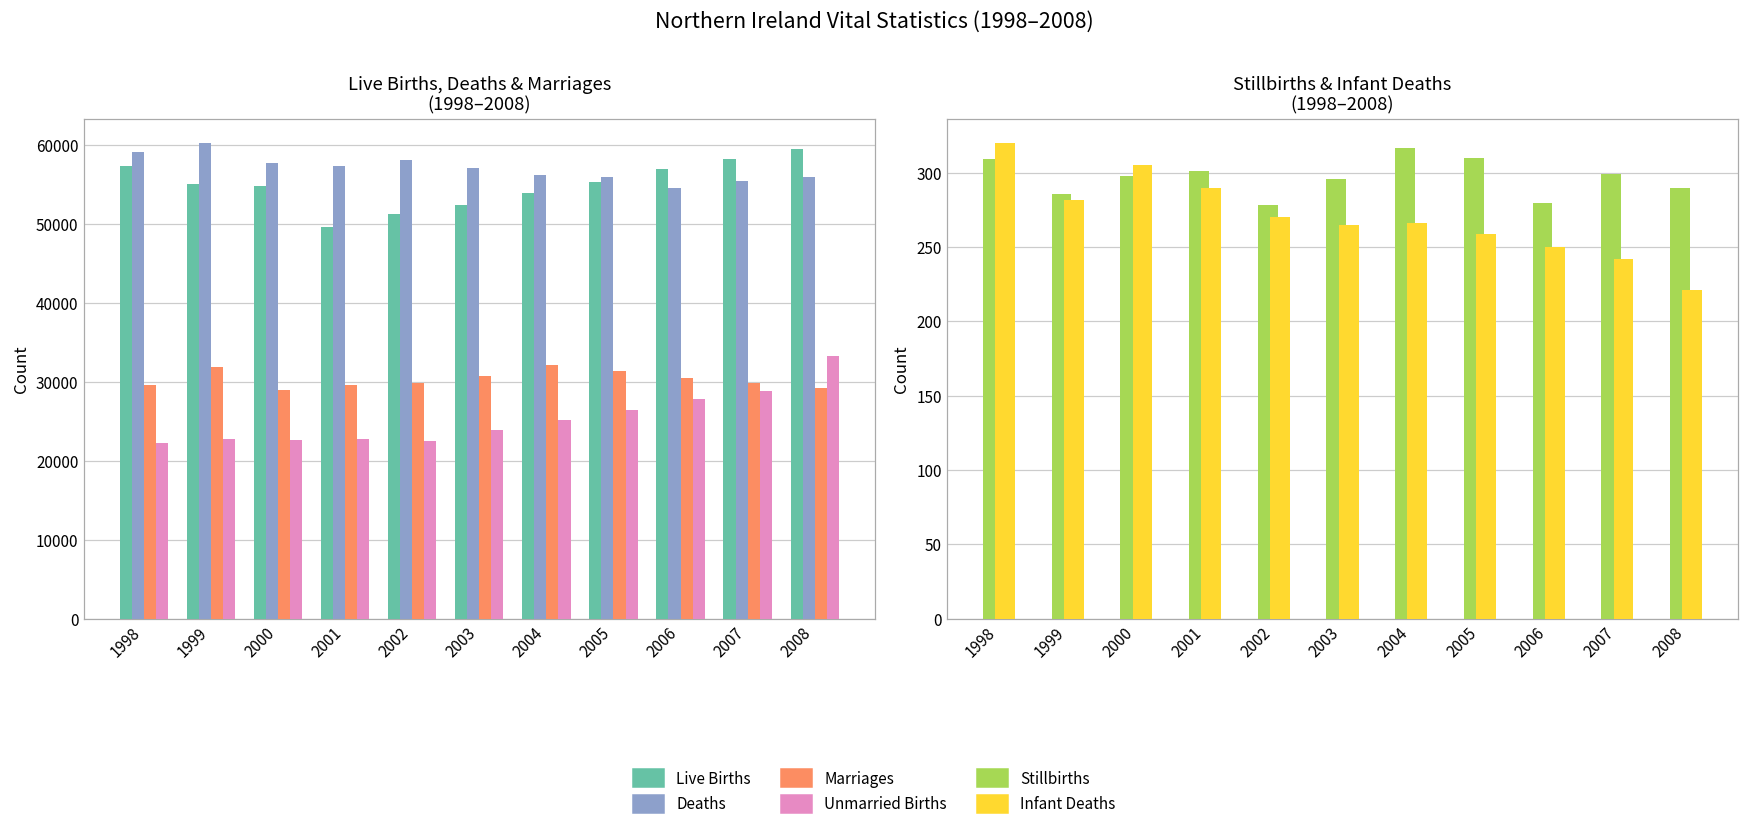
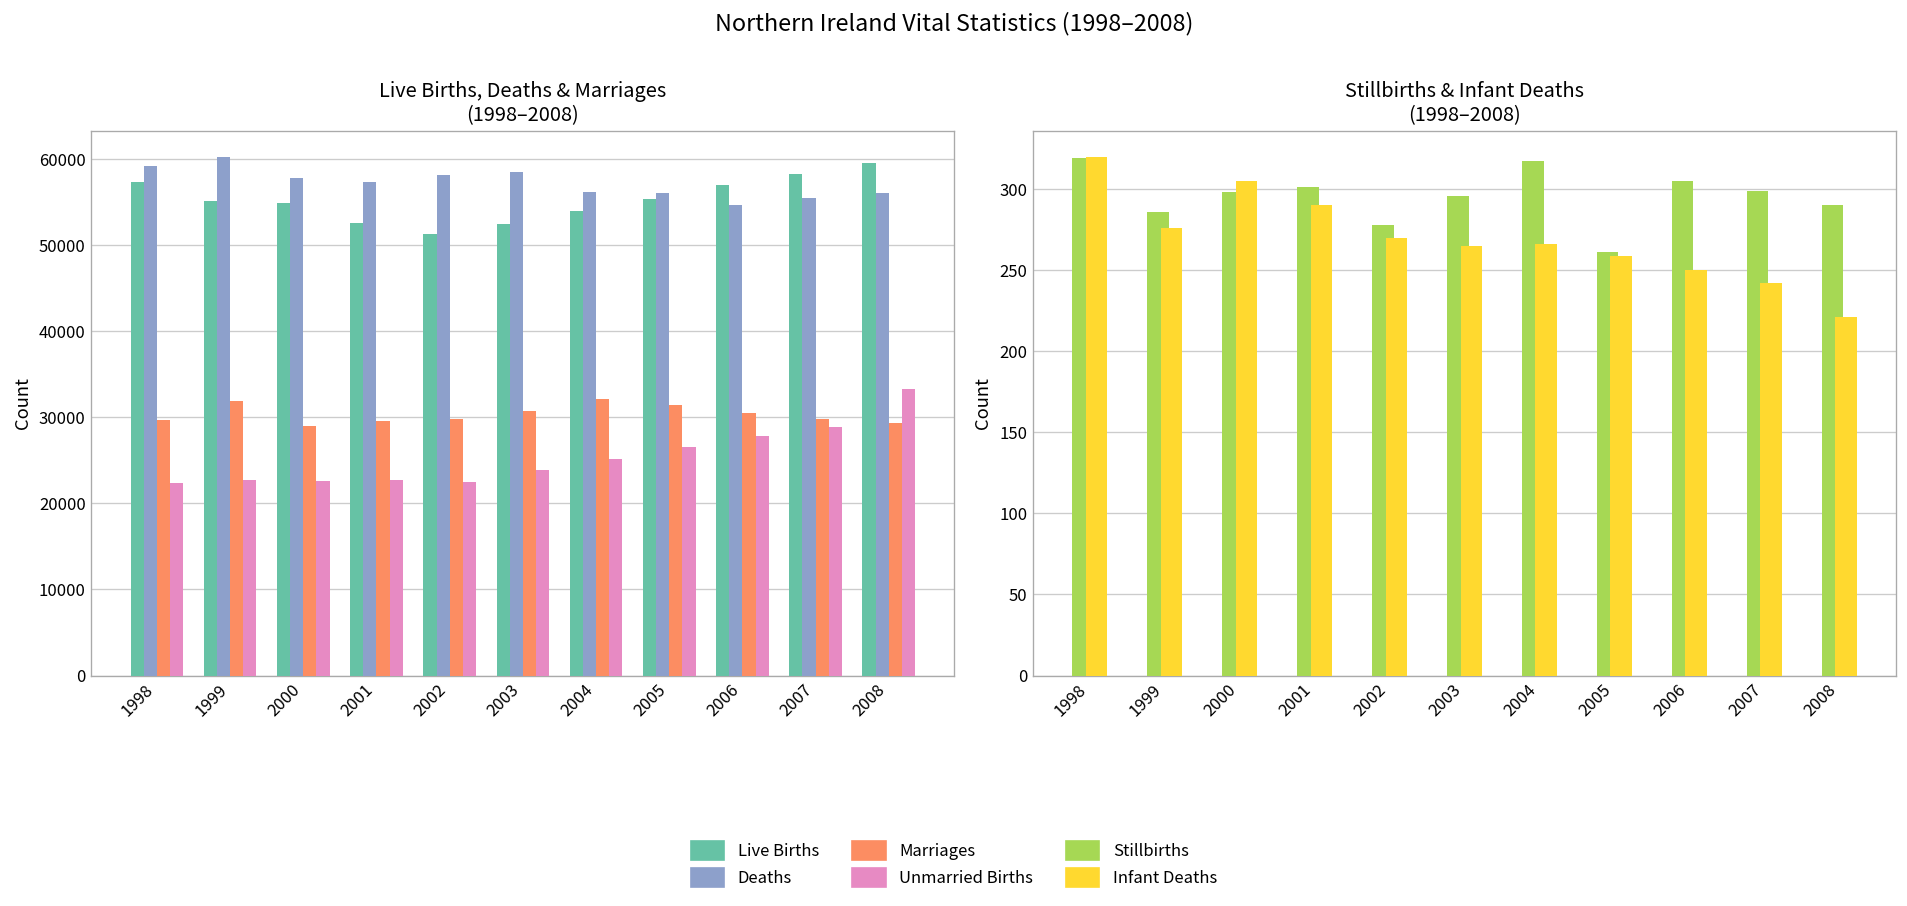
Live Births, Deaths & Marriages (1998–2008), Live Births, 2001: 50000 -> 53000
Live Births, Deaths & Marriages (1998–2008), Deaths, 2003: 57000 -> 58000
Stillbirths & Infant Deaths (1998–2008), Stillbirths, 1998: 309 -> 319
Stillbirths & Infant Deaths (1998–2008), Infant Deaths, 1999: 282 -> 276
Stillbirths & Infant Deaths (1998–2008), Stillbirths, 2005: 310 -> 261
Stillbirths & Infant Deaths (1998–2008), Stillbirths, 2006: 280 -> 305
